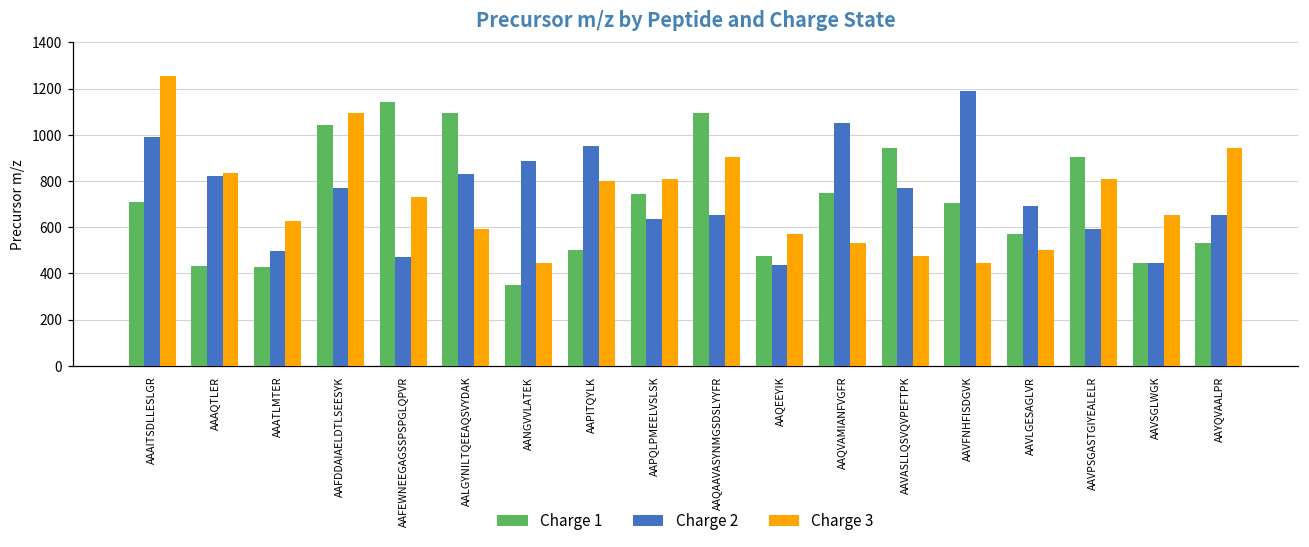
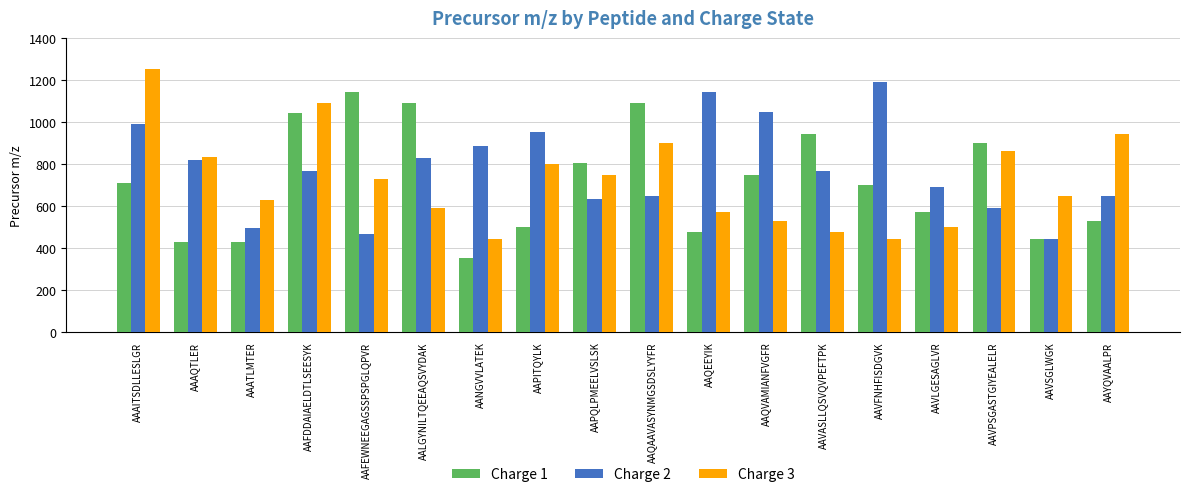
Charge 1, AAPQLPMEELVSLSK: 740 -> 810
Charge 3, AAPQLPMEELVSLSK: 810 -> 750
Charge 2, AAQEEYIK: 430 -> 1150
Charge 3, AAVPSGASTGIYEALELR: 810 -> 870
